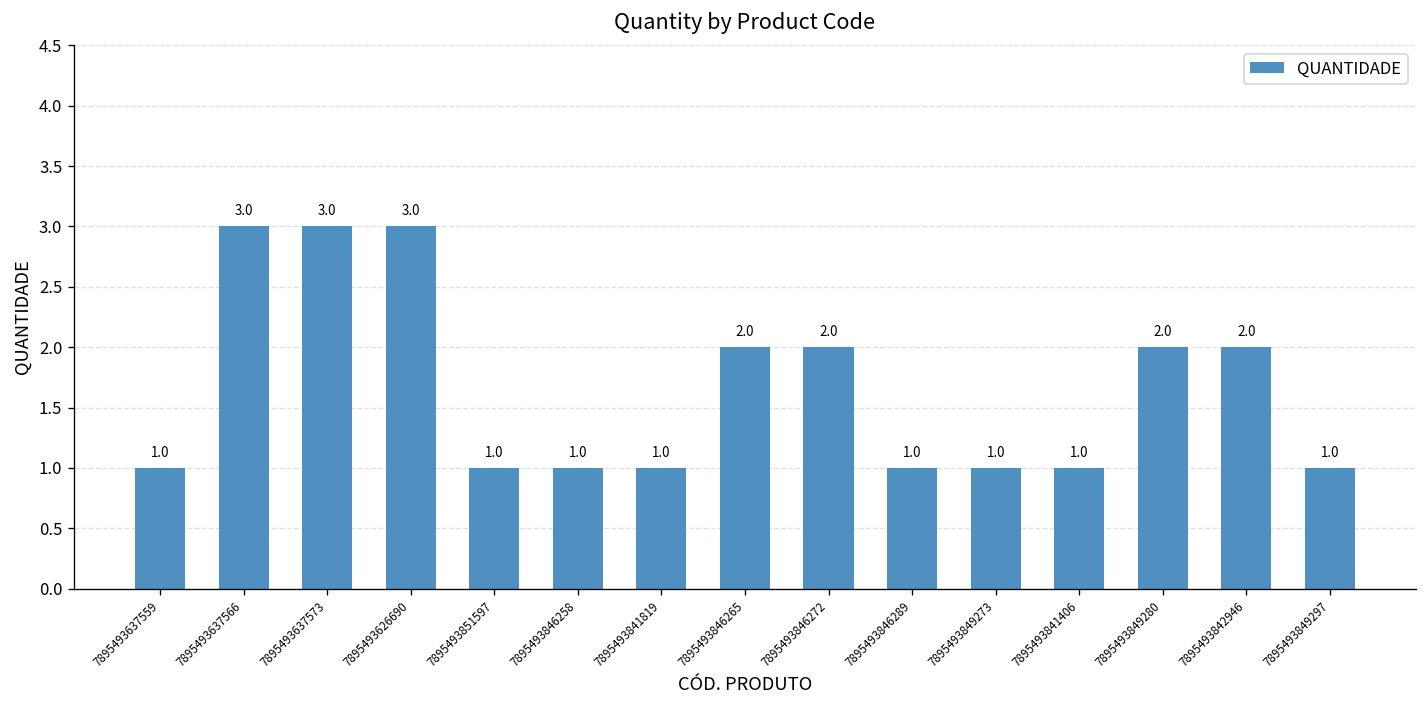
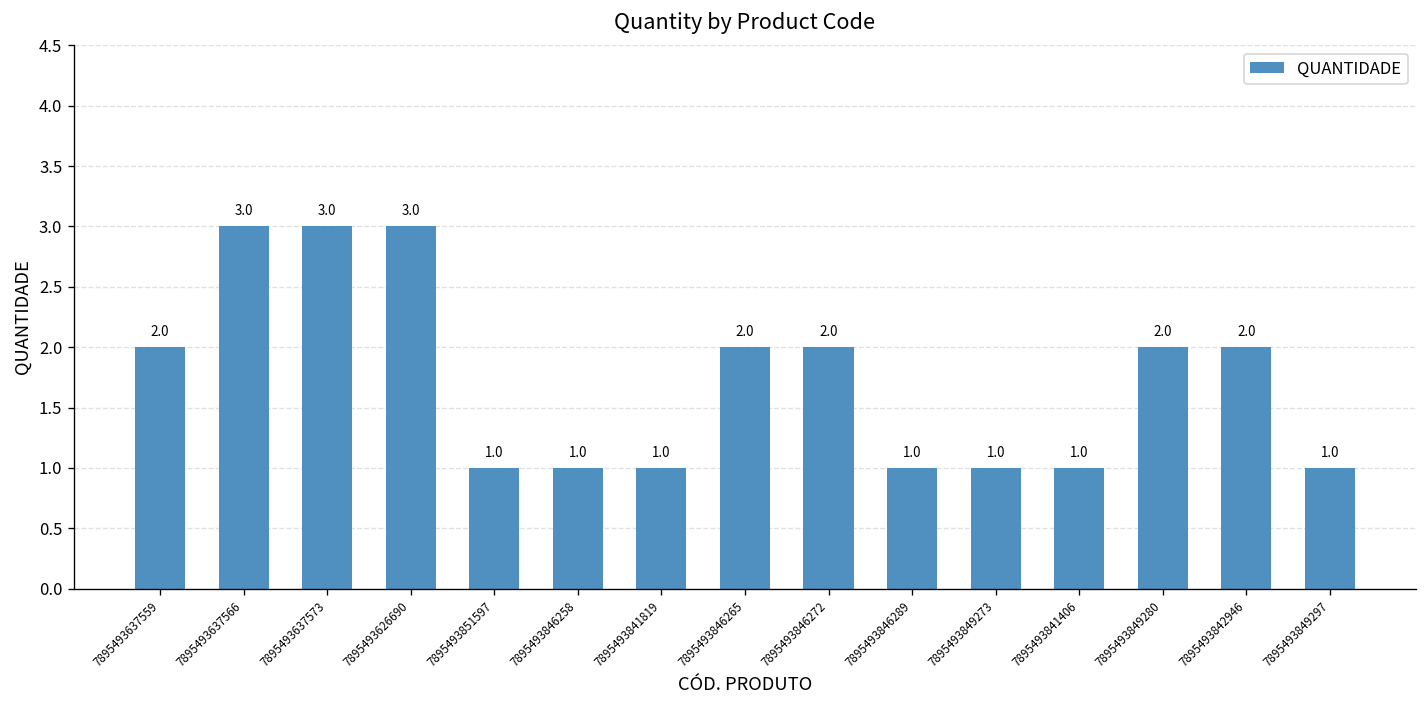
7895493637559: 1.0 -> 2.0
